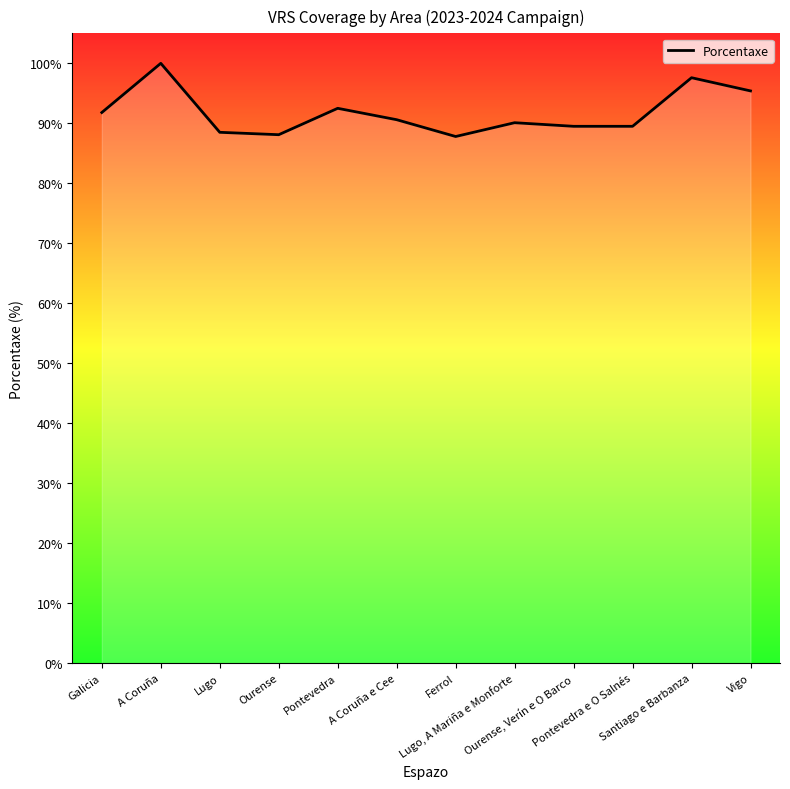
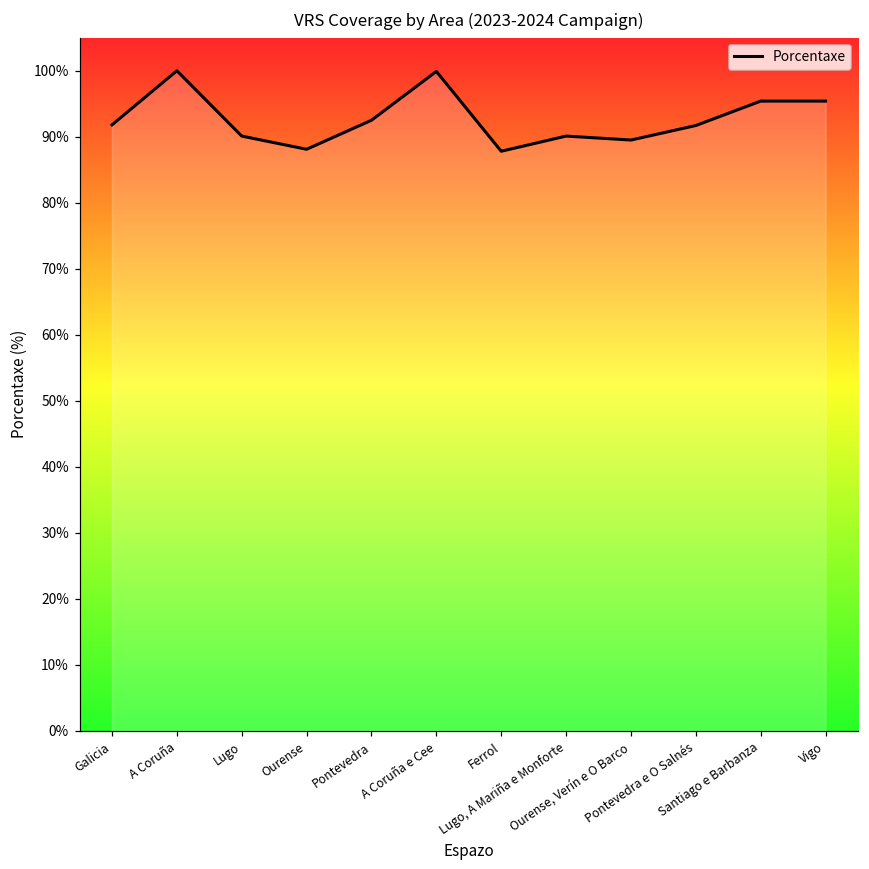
Lugo: 89% -> 90%
A Coruña e Cee: 91% -> 100%
Pontevedra e O Salnés: 90% -> 92%
Santiago e Barbanza: 98% -> 95%
